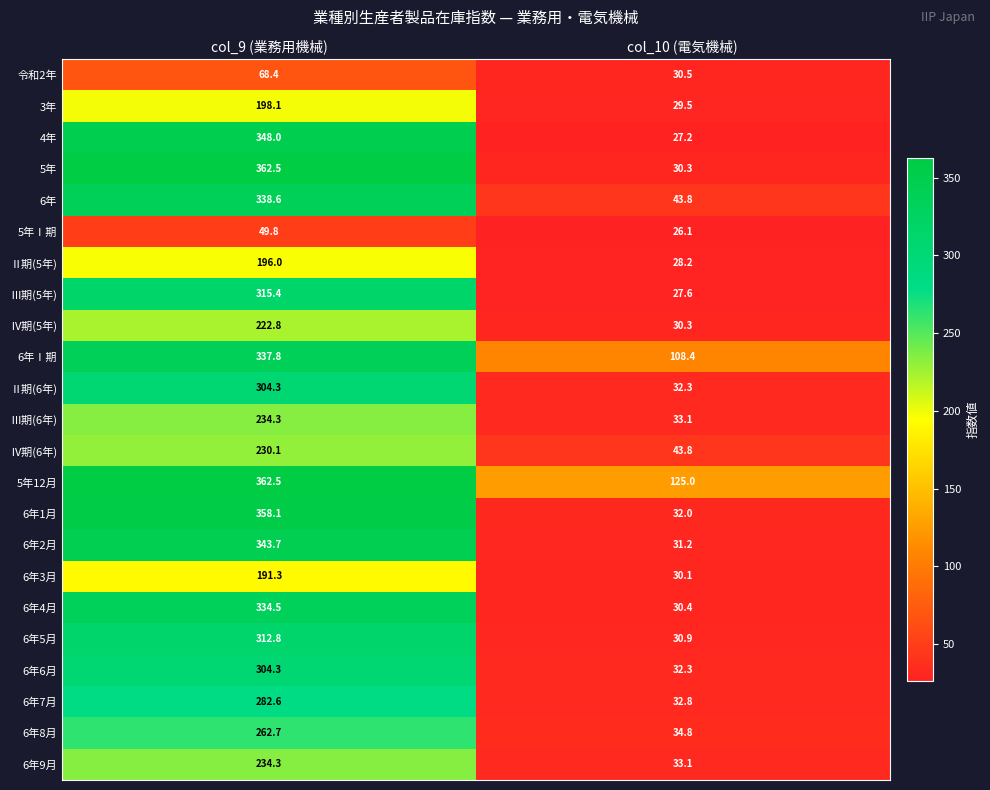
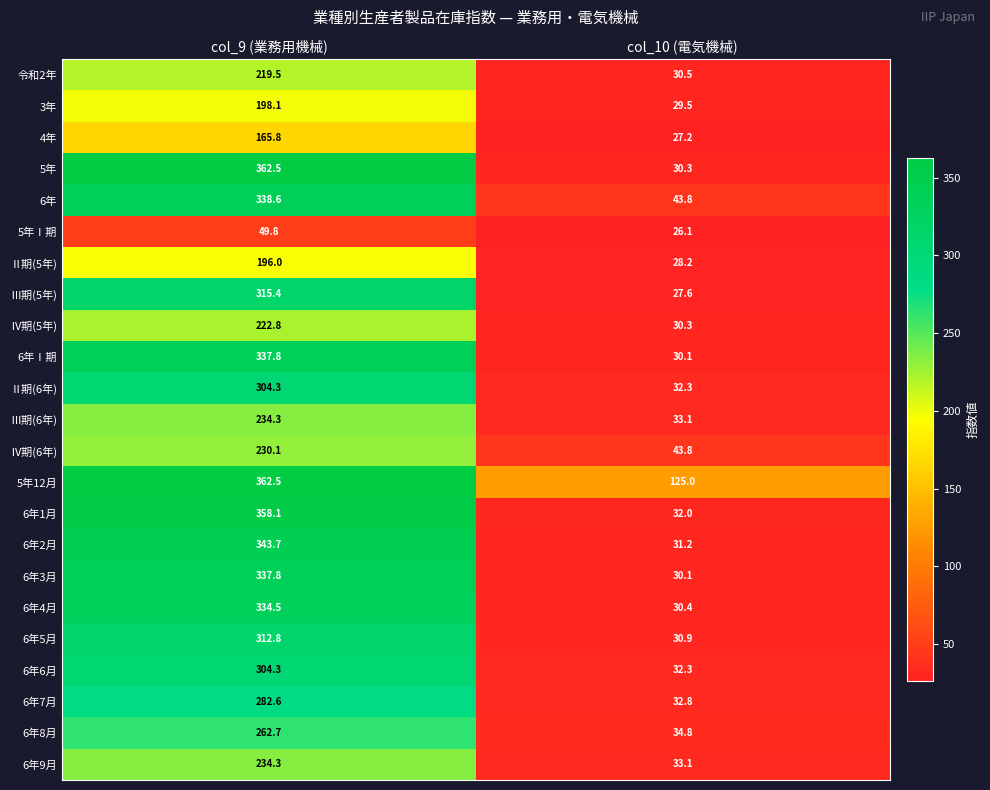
令和2年, col_9 (業務用機械): 68.4 -> 219.5
4年, col_9 (業務用機械): 348.0 -> 165.8
6年Ⅰ期, col_10 (電気機械): 108.4 -> 30.1
6年3月, col_9 (業務用機械): 191.3 -> 337.8
